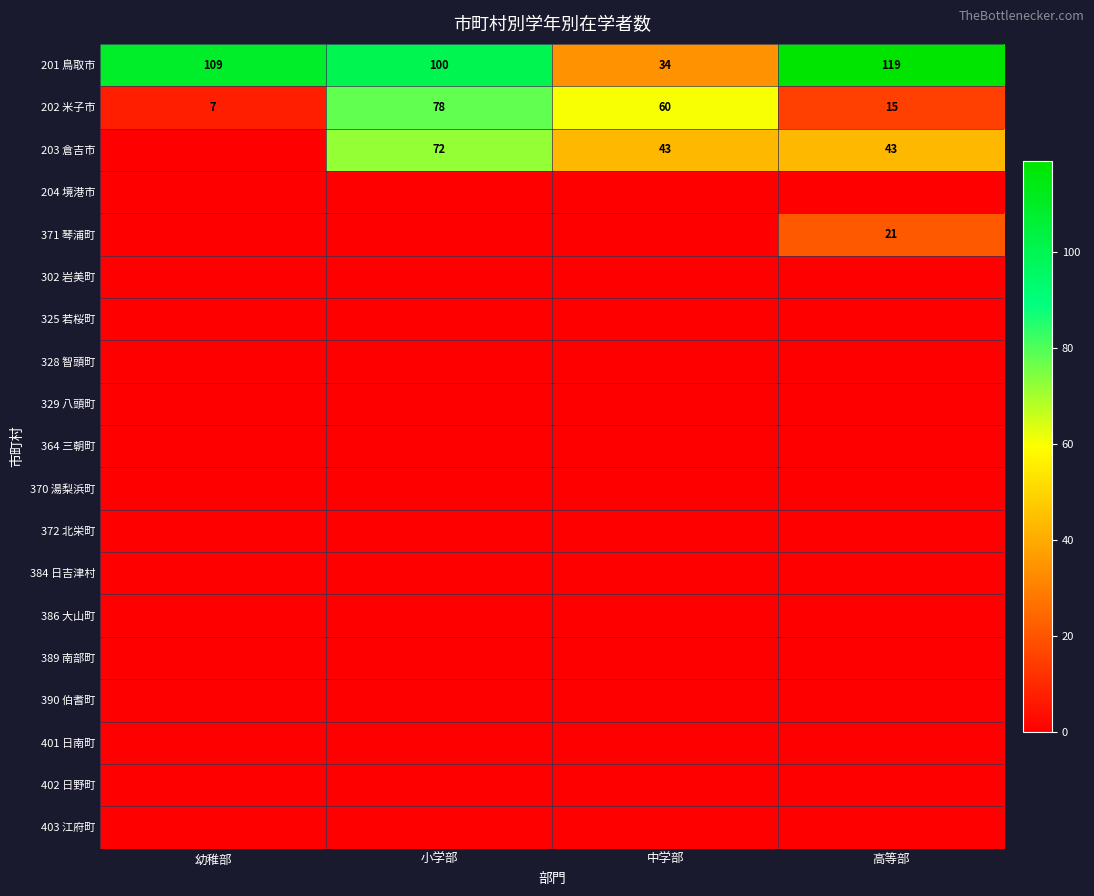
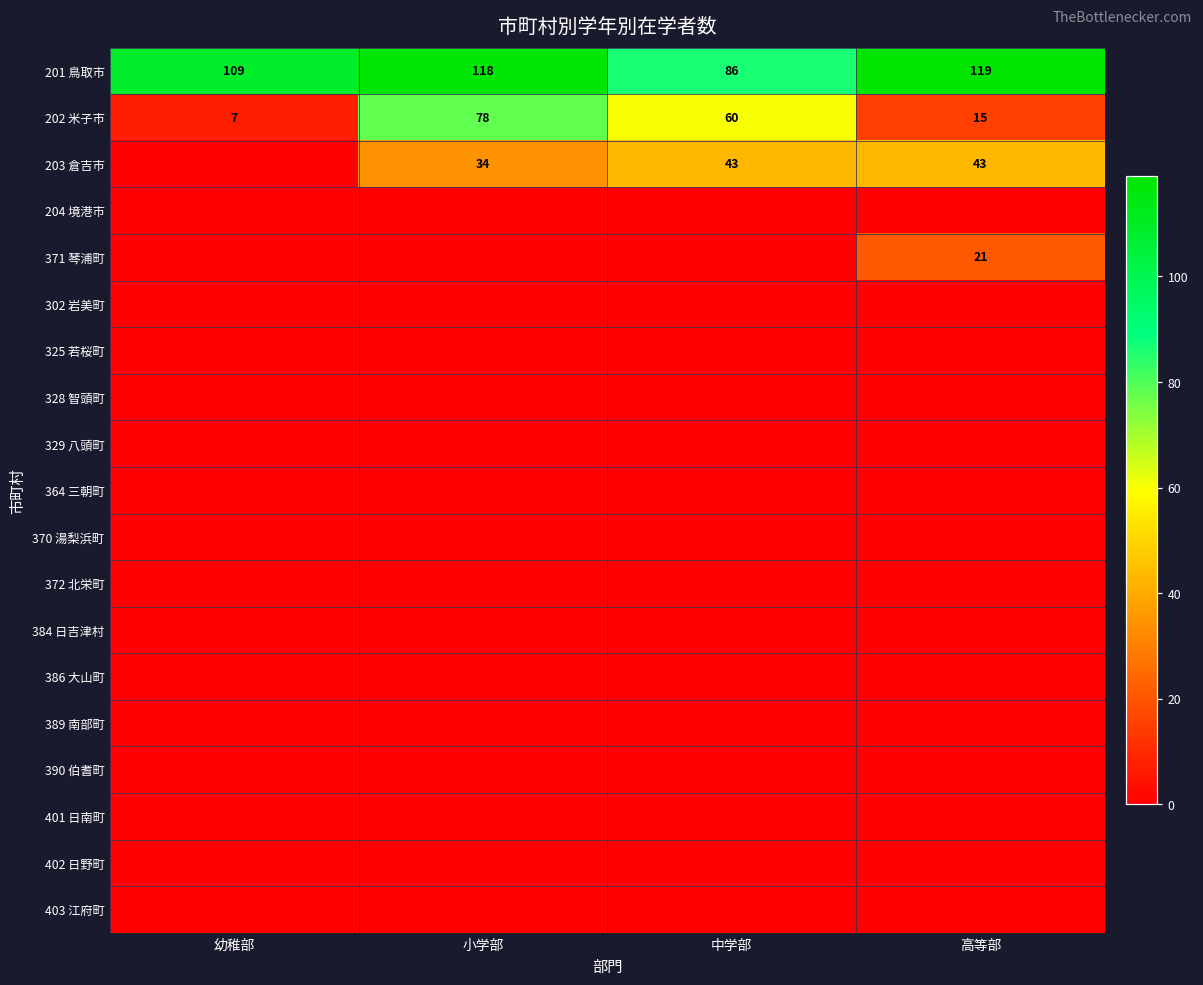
201 鳥取市, 小学部: 100 -> 118
201 鳥取市, 中学部: 34 -> 86
203 倉吉市, 小学部: 72 -> 34
